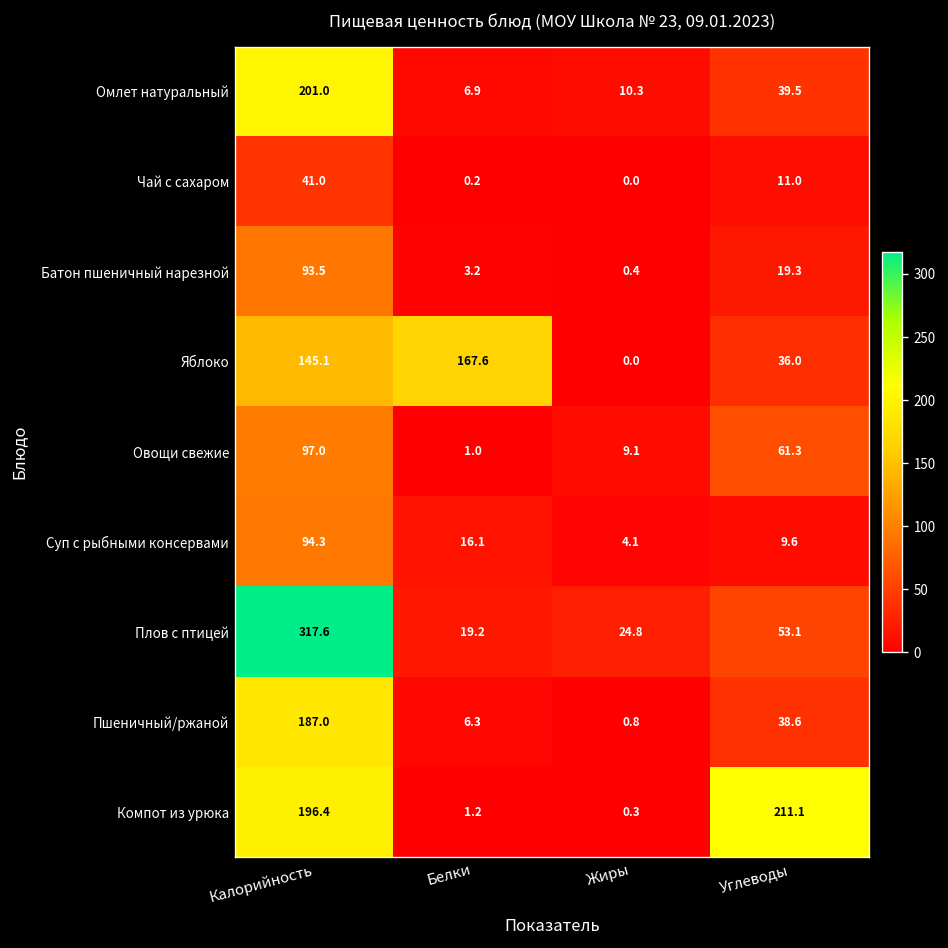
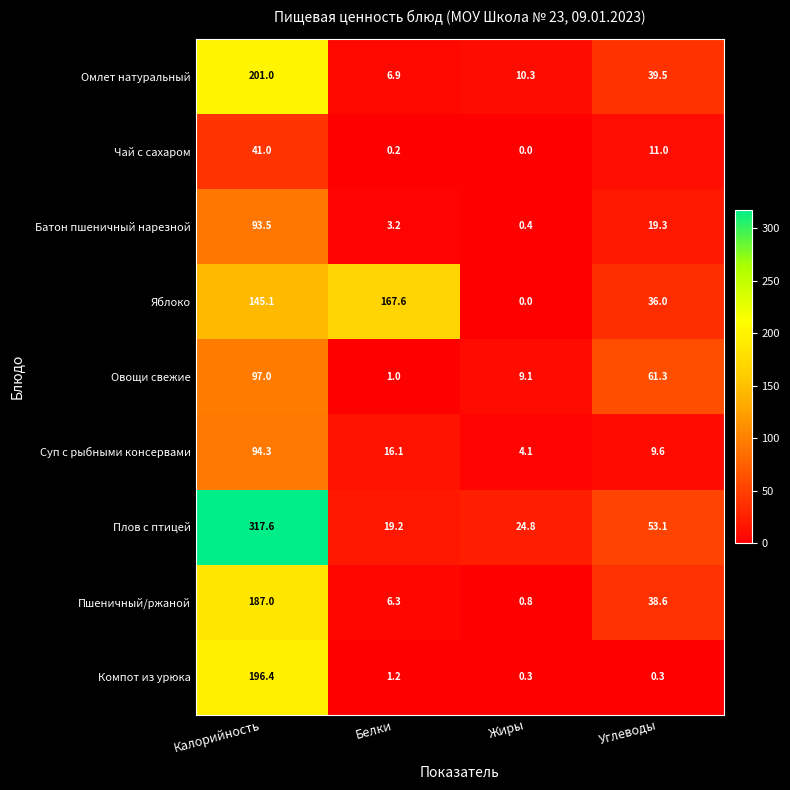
Компот из урюка, Углеводы: 211.1 -> 0.3
